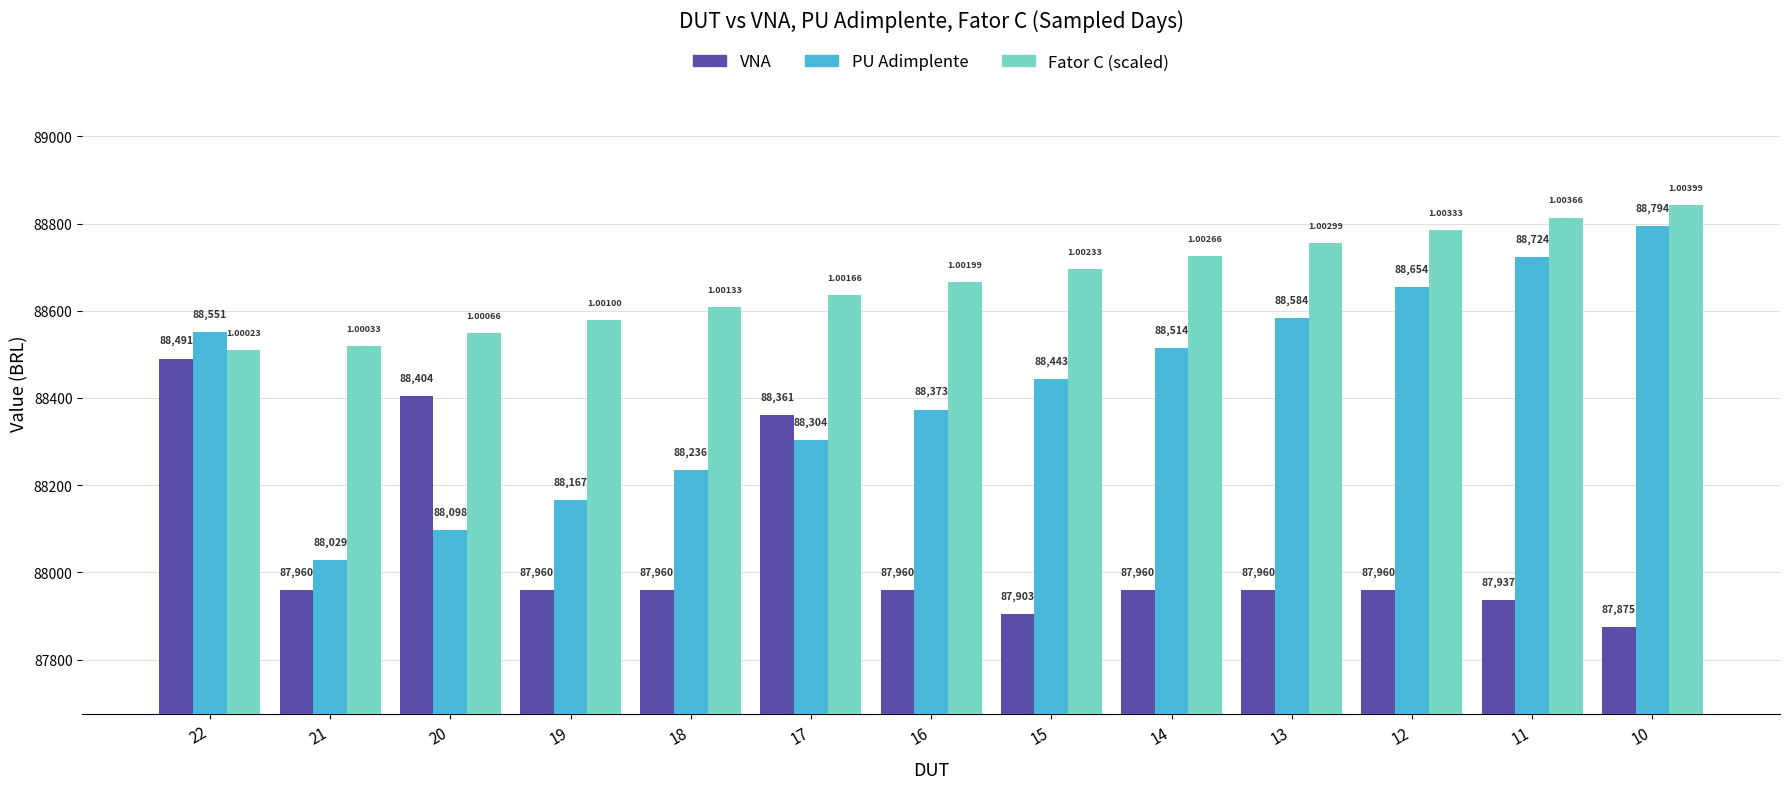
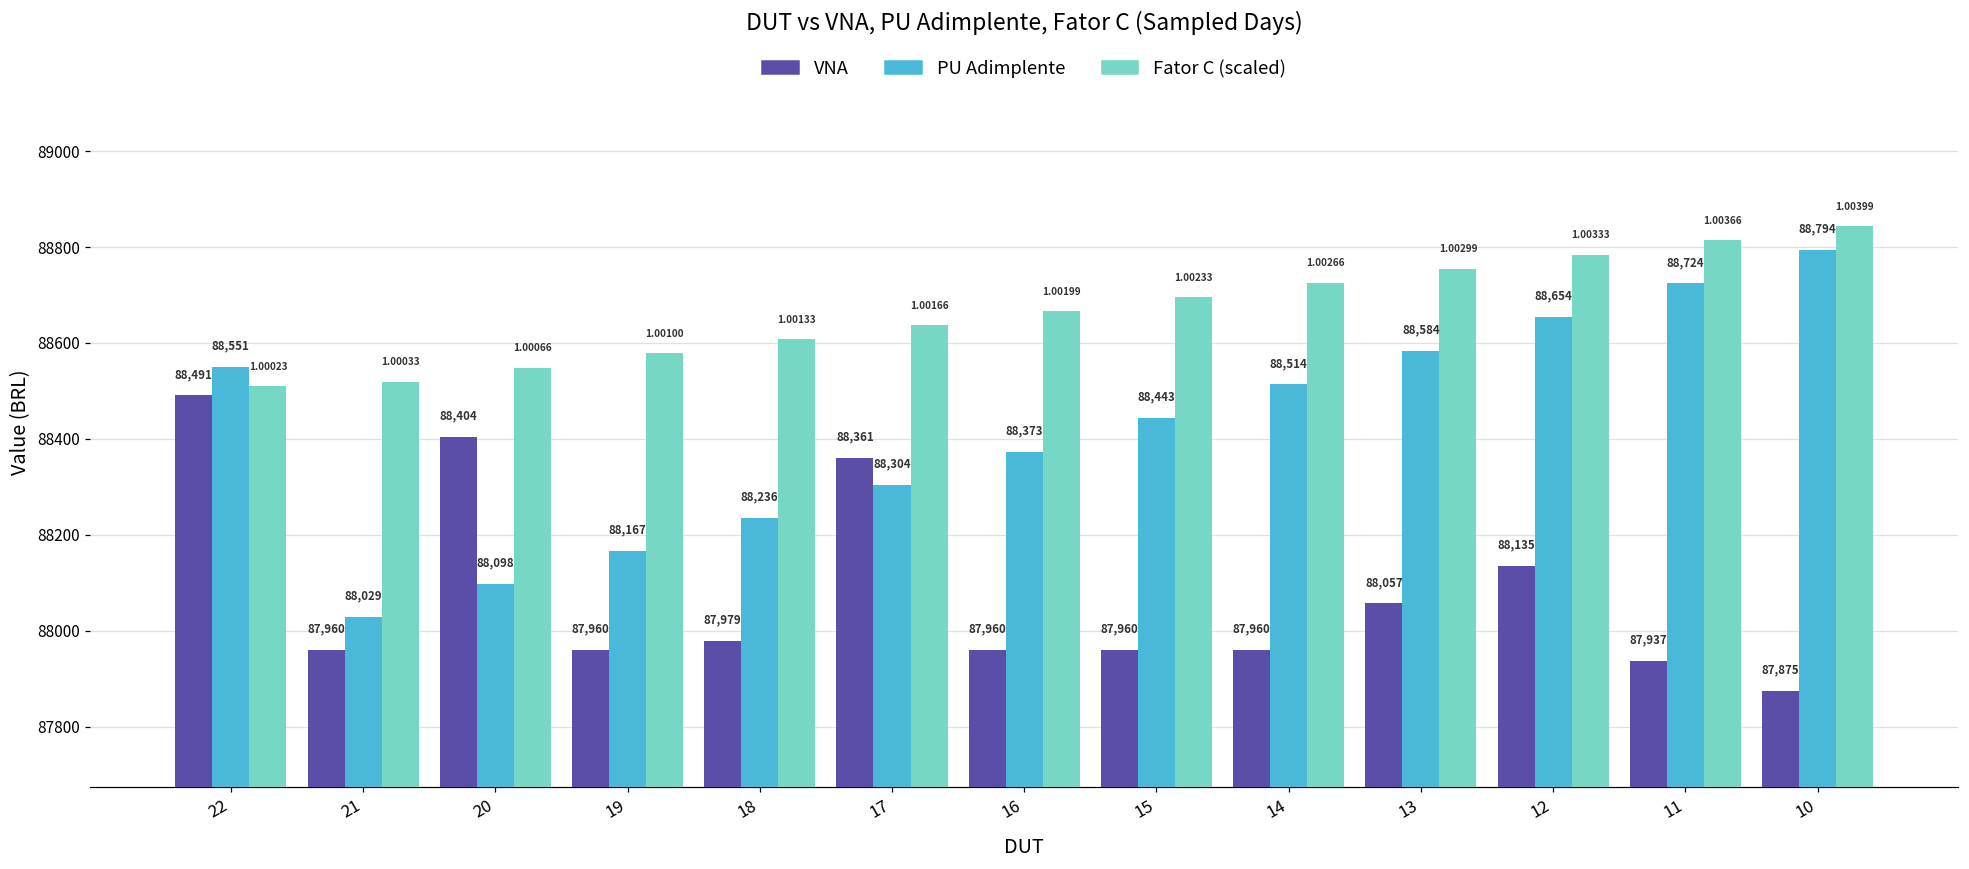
VNA, 18: 87,960 -> 87,979
VNA, 15: 87,903 -> 87,960
VNA, 13: 87,960 -> 88,057
VNA, 12: 87,960 -> 88,135
